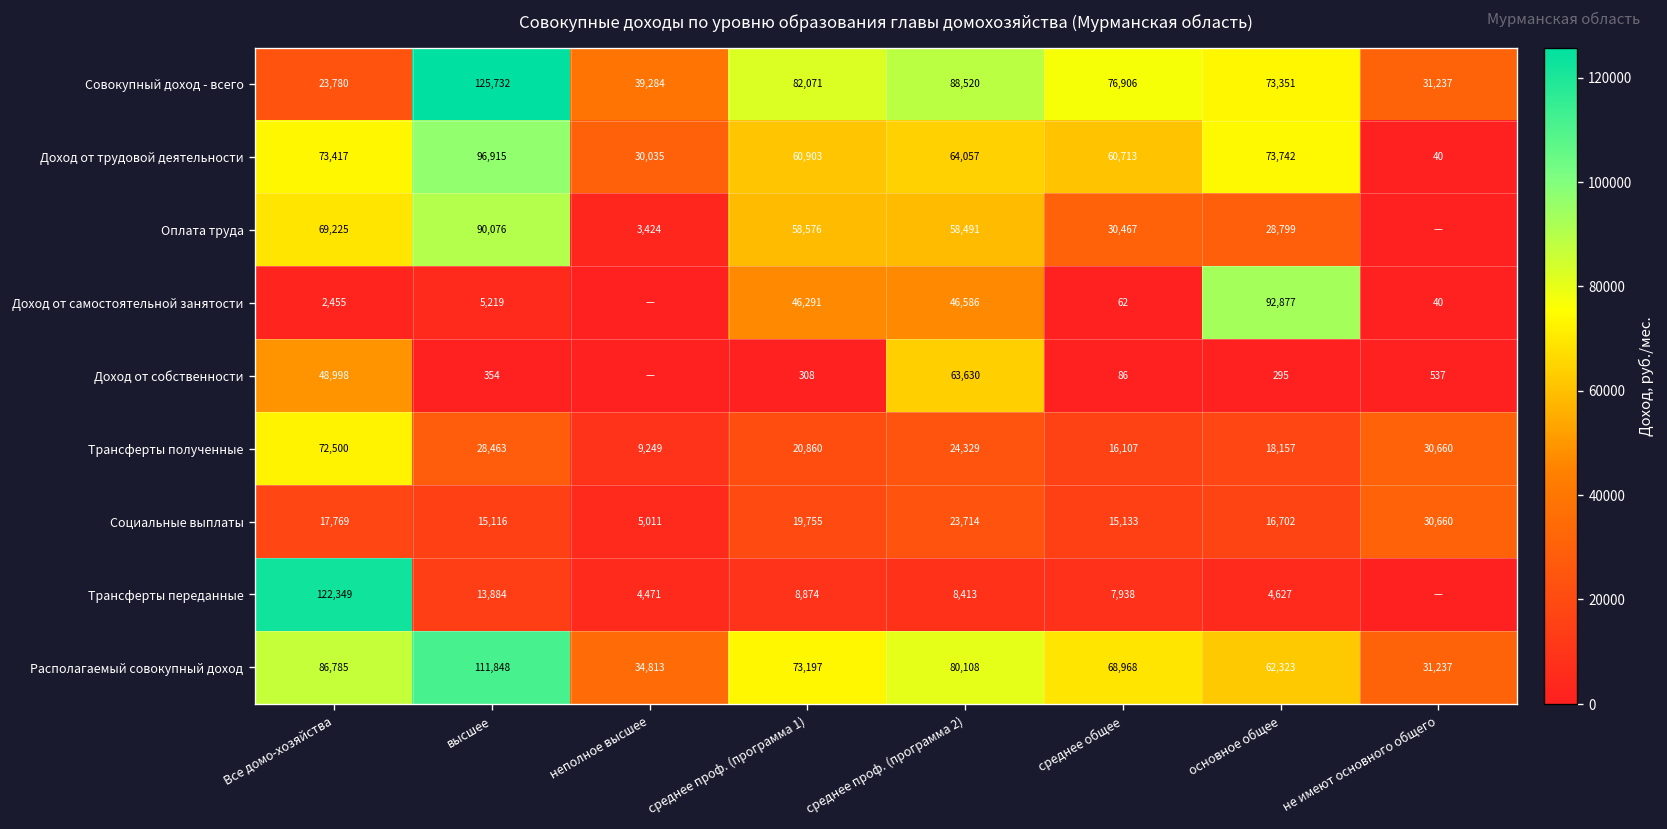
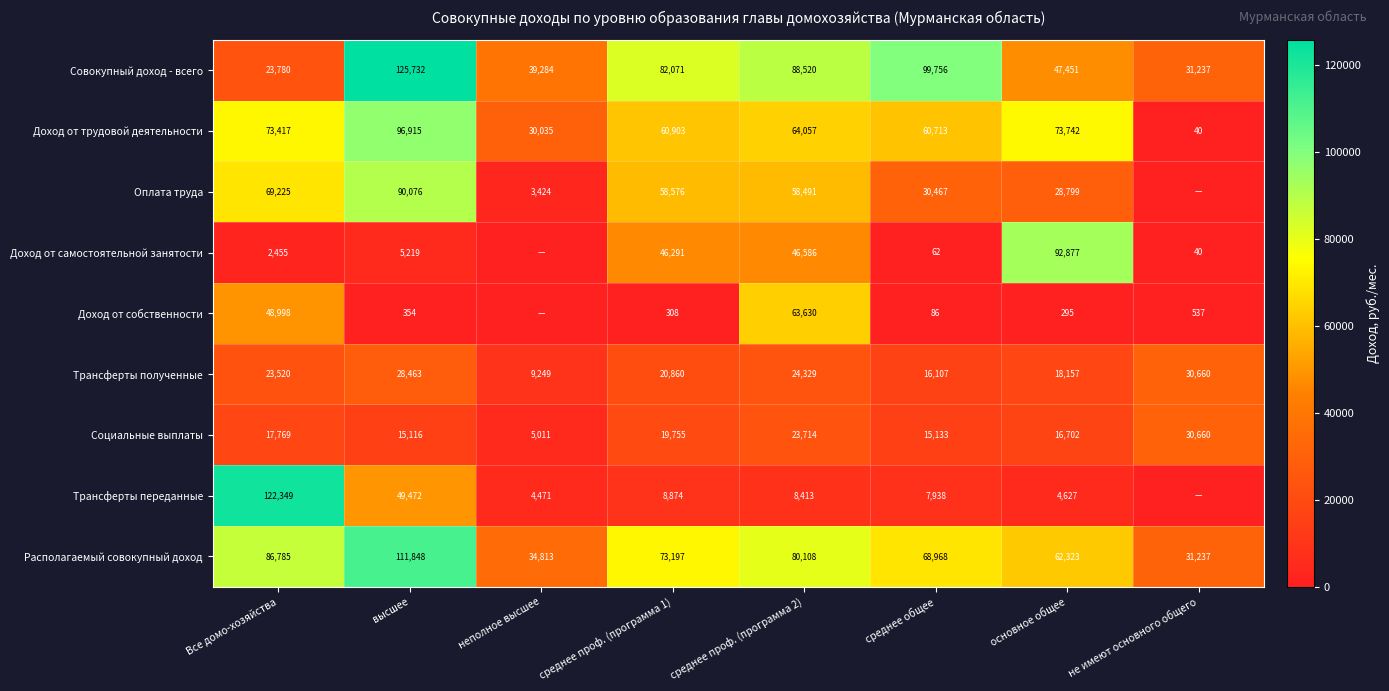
Совокупный доход - всего, среднее общее: 76,906 -> 99,756
Совокупный доход - всего, основное общее: 73,351 -> 47,451
Трансферты полученные, Все домо-хозяйства: 72,500 -> 23,520
Трансферты переданные, высшее: 13,884 -> 49,472
